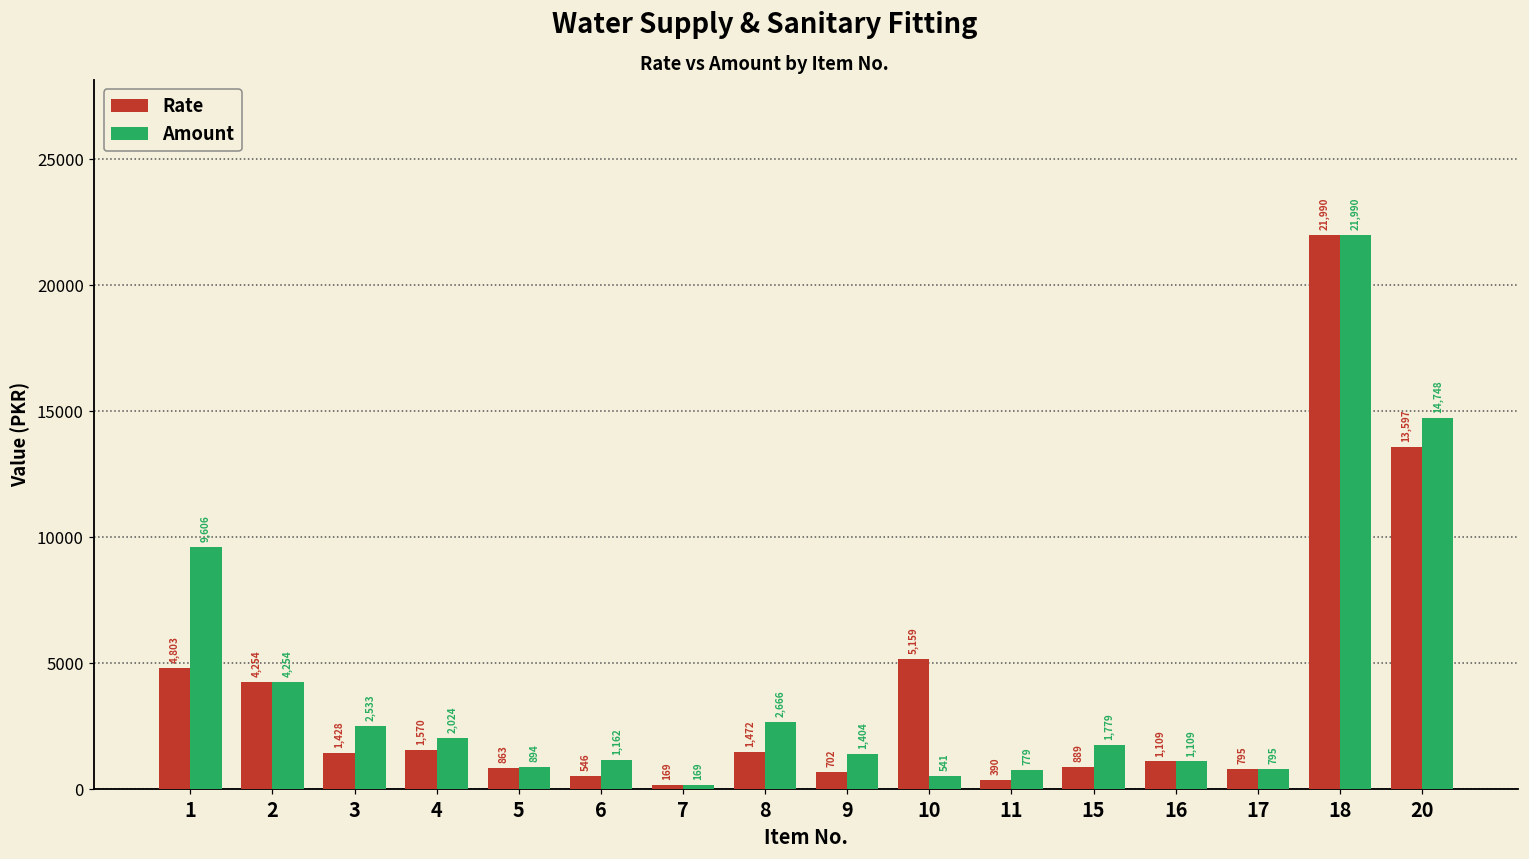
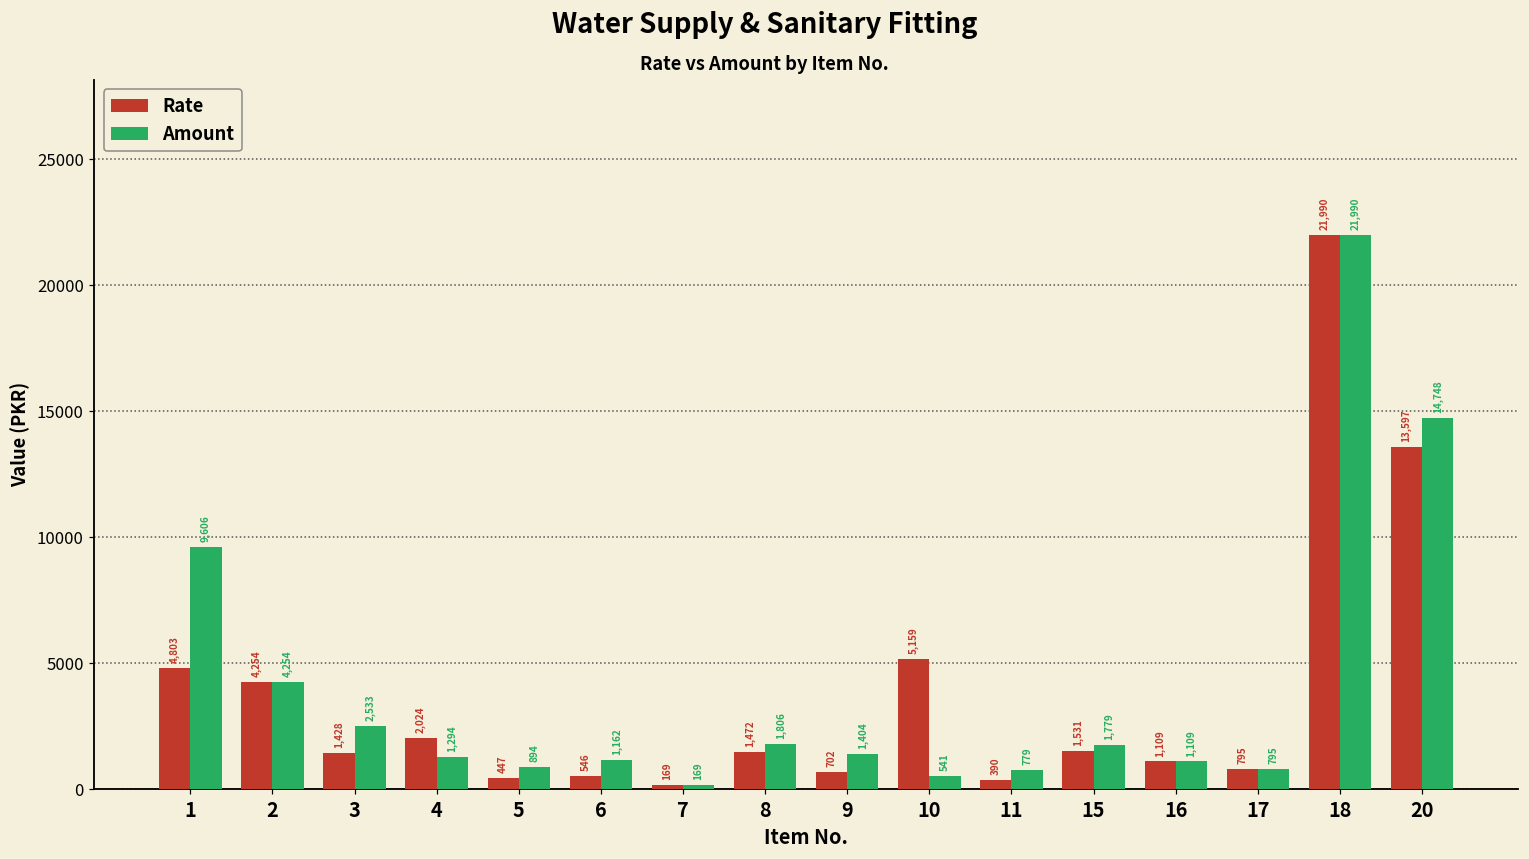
Rate, 4: 1,570 -> 2,024
Amount, 4: 2,024 -> 1,294
Rate, 5: 863 -> 447
Amount, 8: 2,666 -> 1,806
Rate, 15: 889 -> 1,531
